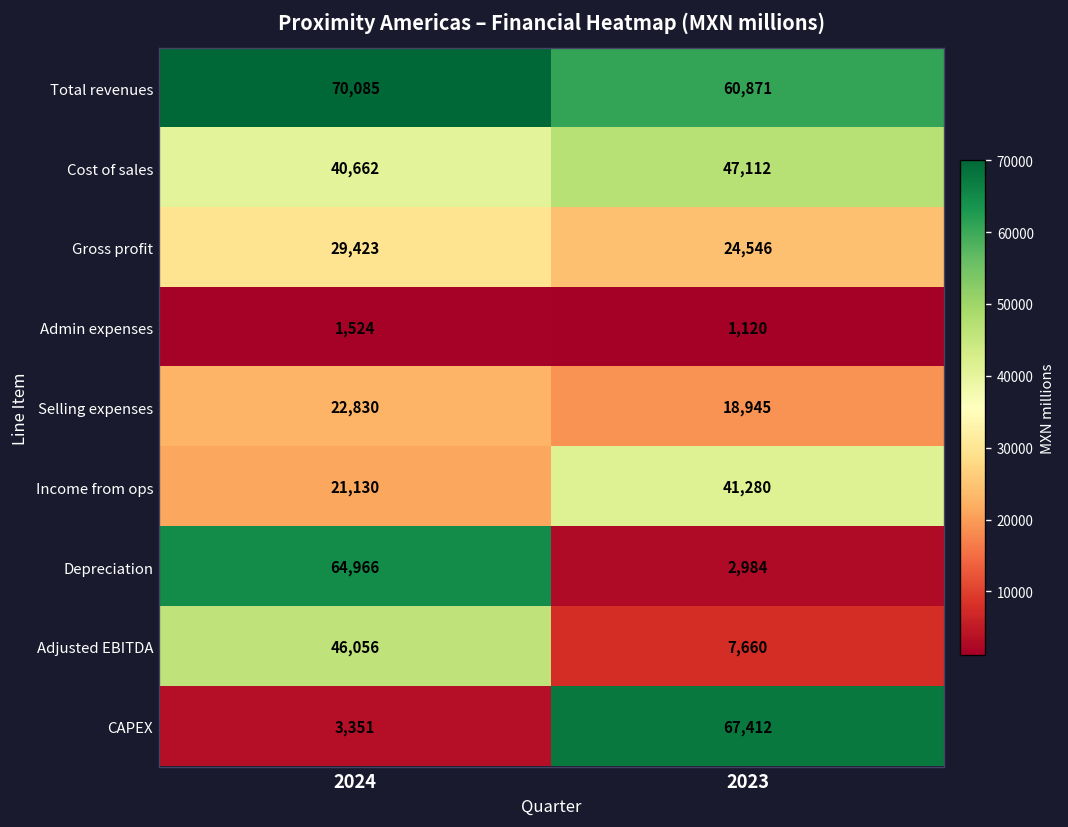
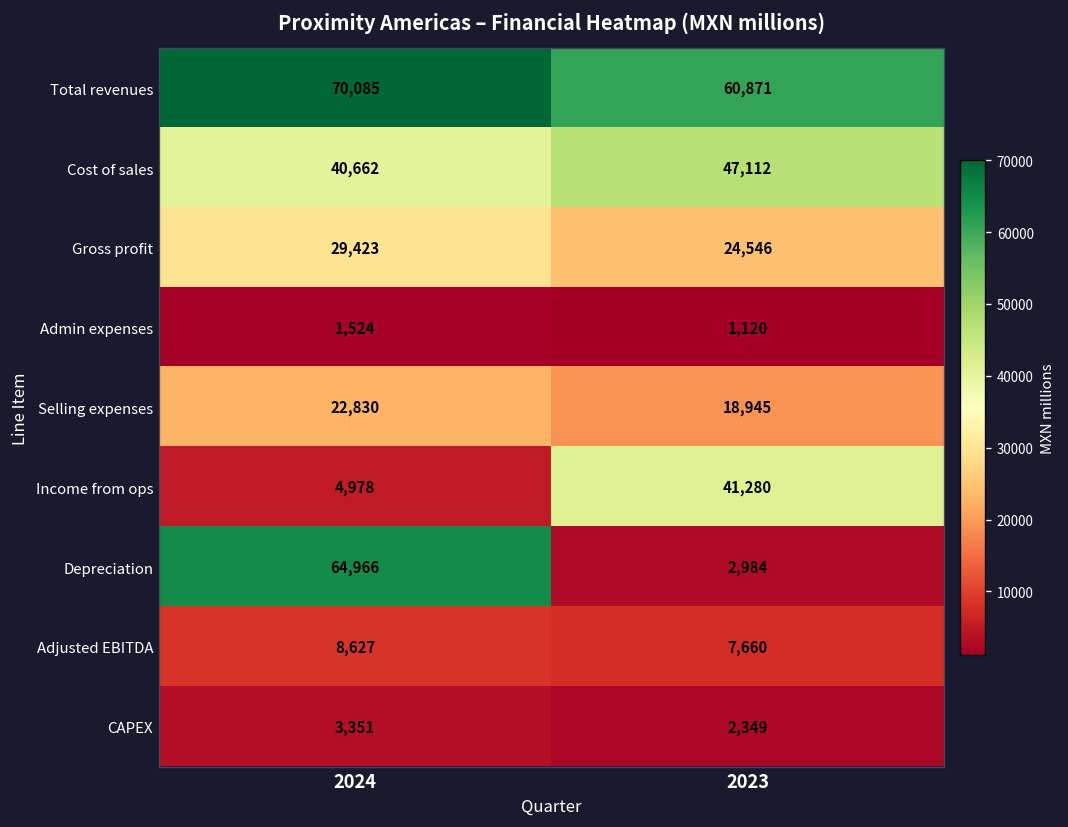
Income from ops, 2024: 21,130 -> 4,978
Adjusted EBITDA, 2024: 46,056 -> 8,627
CAPEX, 2023: 67,412 -> 2,349
